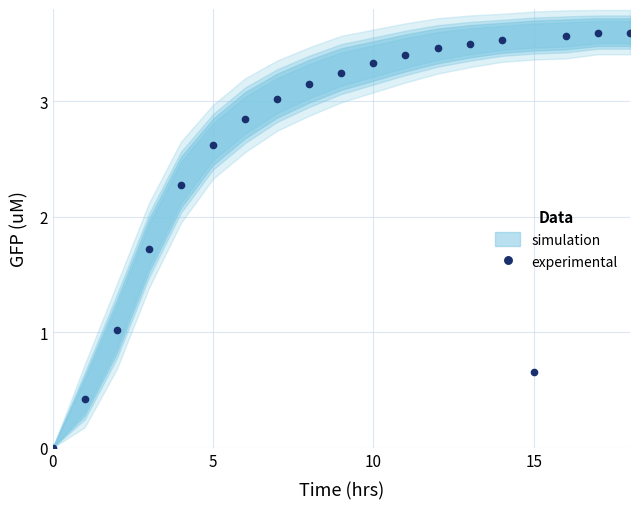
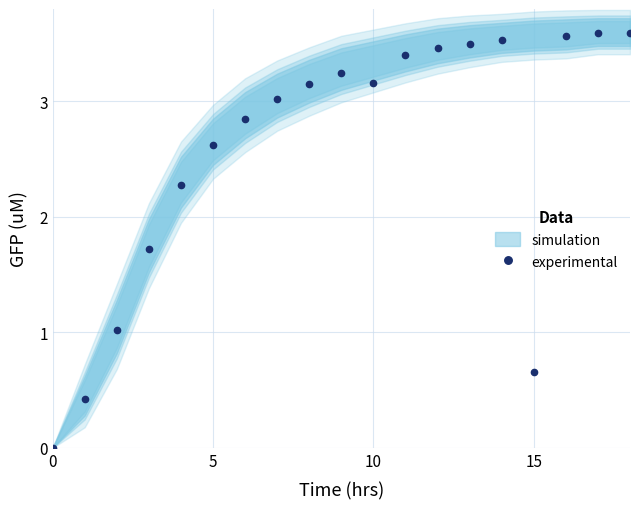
experimental, 10: 3.33 -> 3.16
